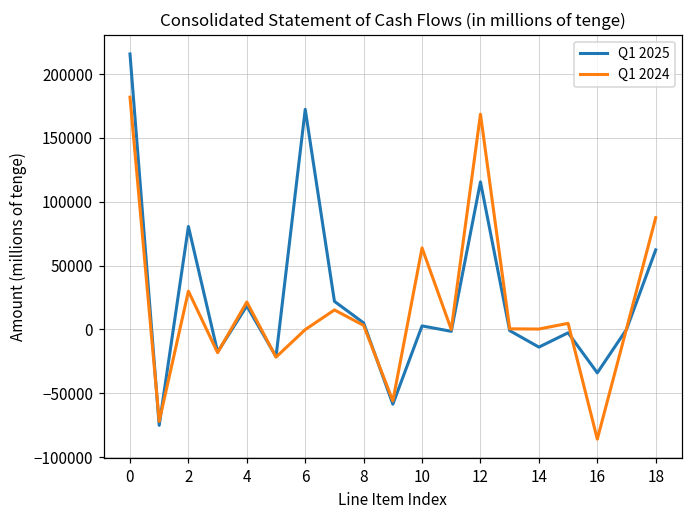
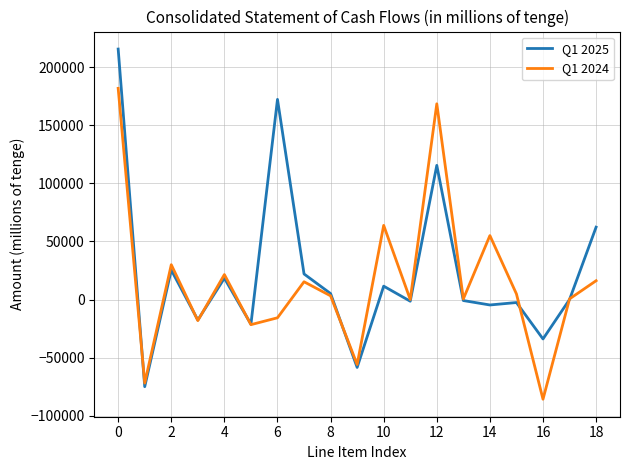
Q1 2025, 2: 81000 -> 25000
Q1 2024, 6: 0 -> -16000
Q1 2025, 10: 3000 -> 12000
Q1 2025, 14: -14000 -> -5000
Q1 2024, 14: 0 -> 55000
Q1 2024, 18: 88000 -> 16000
